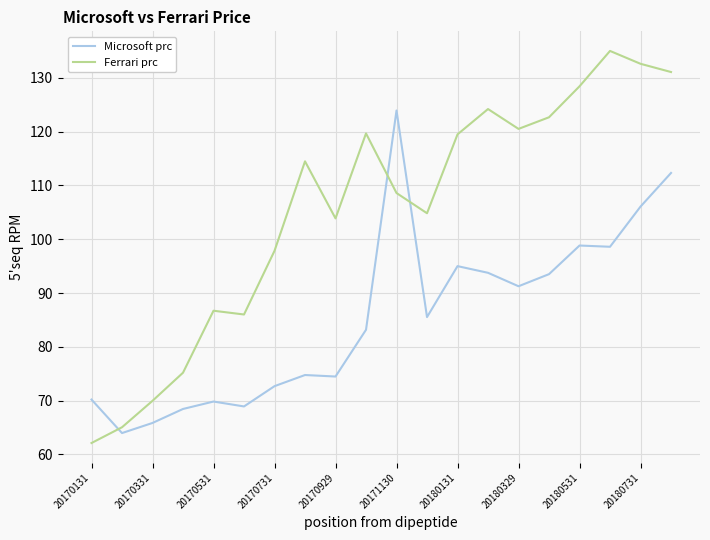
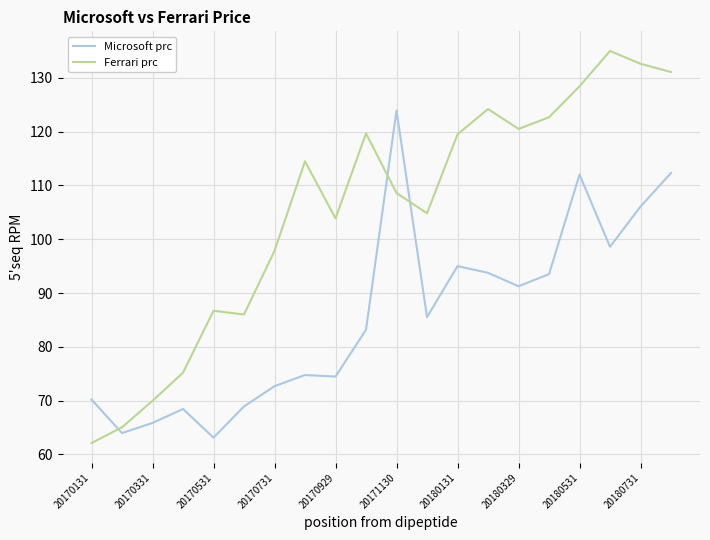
Microsoft prc, 20170531: 70 -> 63
Microsoft prc, 20180531: 99 -> 112
